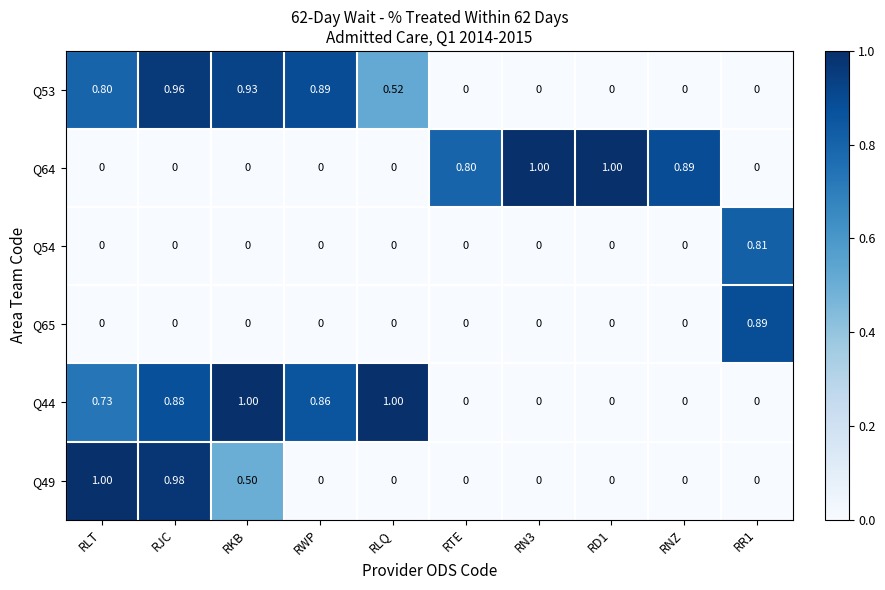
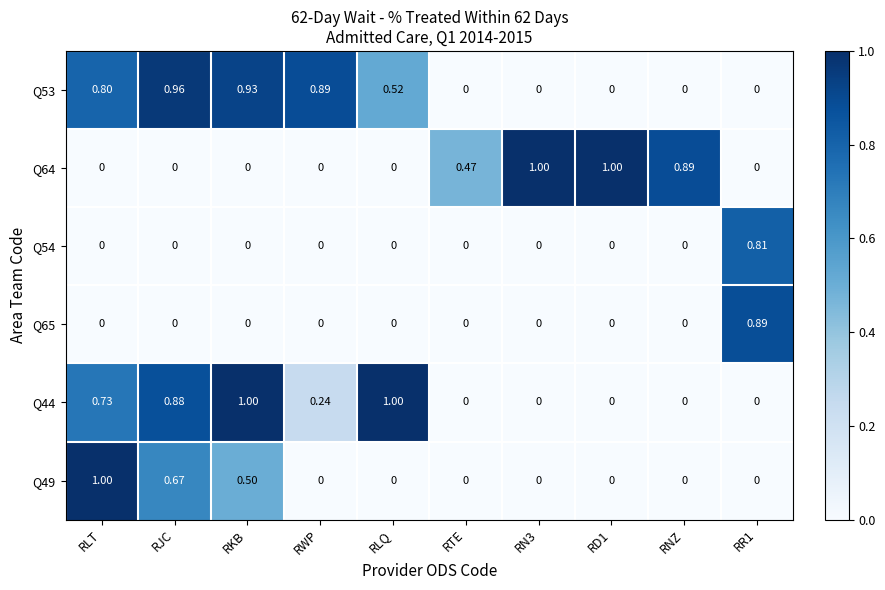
Q64, RTE: 0.80 -> 0.47
Q44, RWP: 0.86 -> 0.24
Q49, RJC: 0.98 -> 0.67
